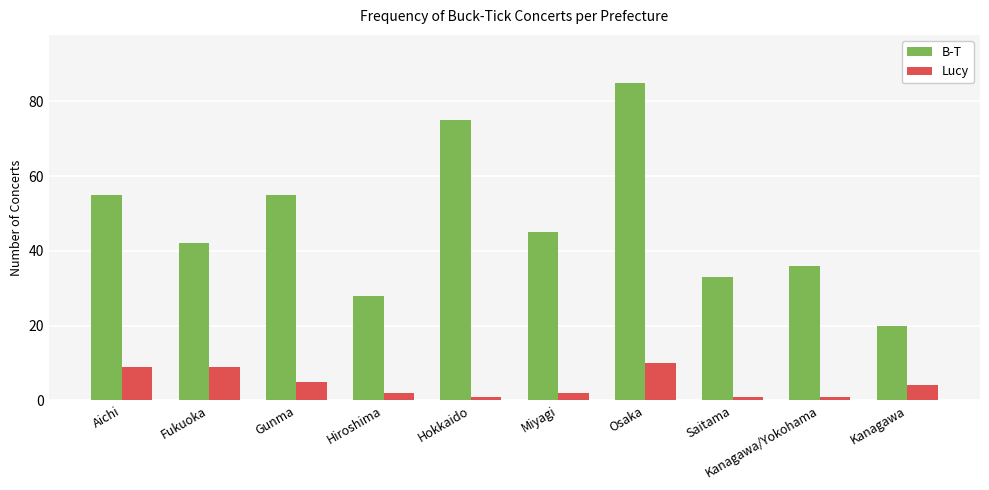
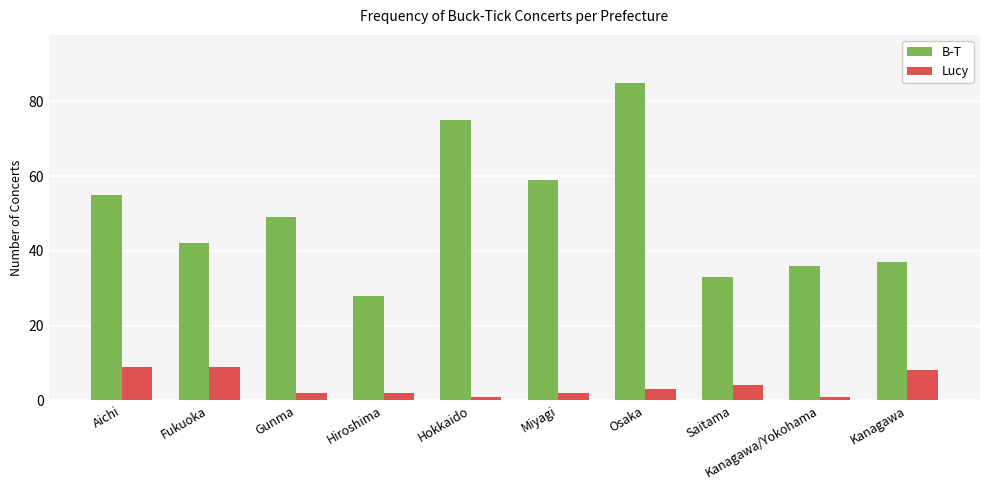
B-T, Gunma: 55 -> 49
Lucy, Gunma: 5 -> 2
B-T, Miyagi: 45 -> 59
Lucy, Osaka: 10 -> 3
Lucy, Saitama: 1 -> 4
B-T, Kanagawa: 20 -> 37
Lucy, Kanagawa: 4 -> 8
